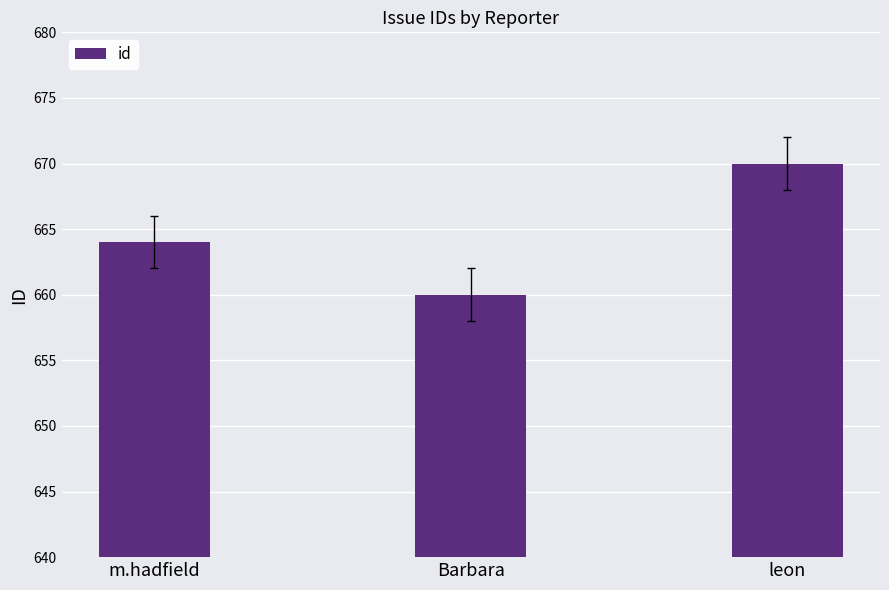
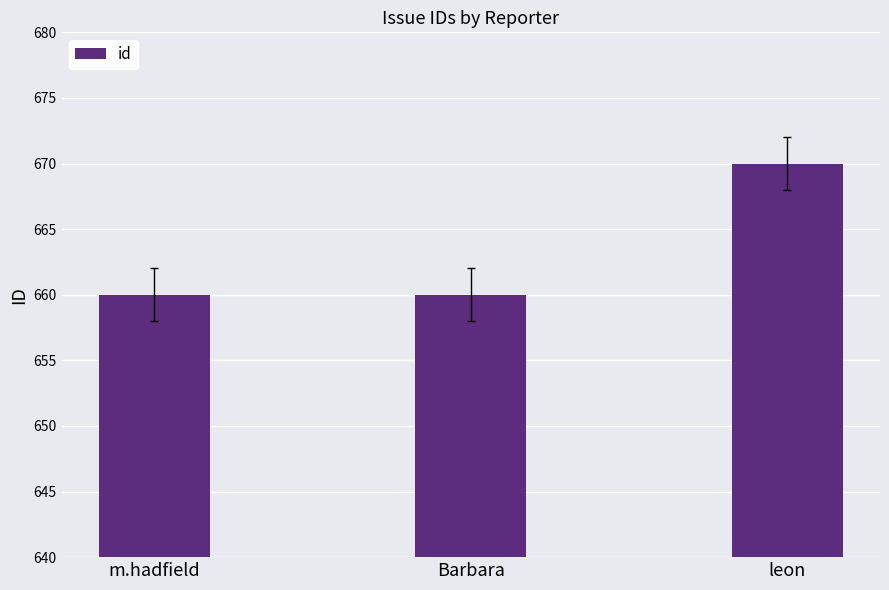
id, m.hadfield: 664 -> 660
